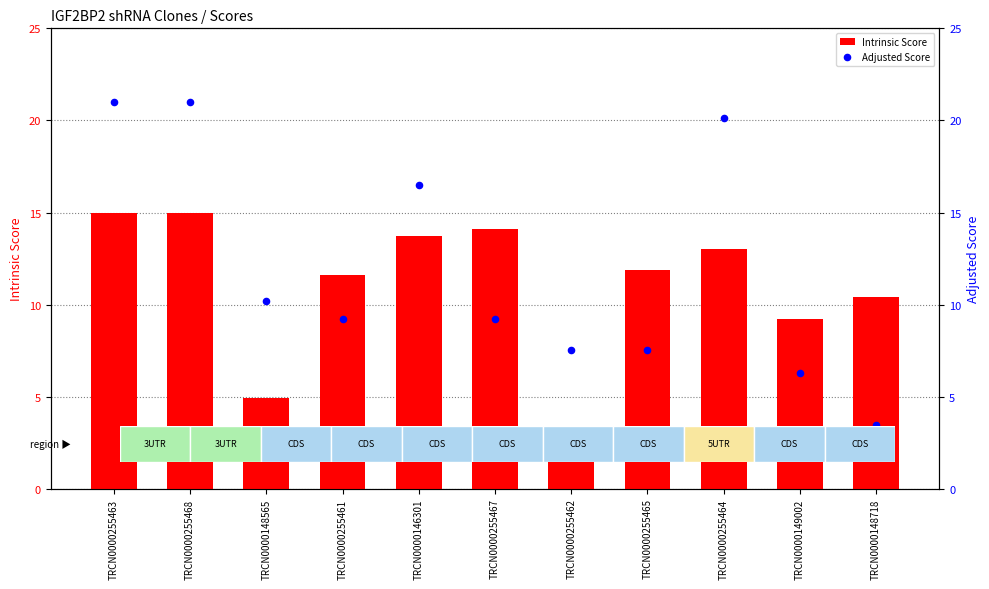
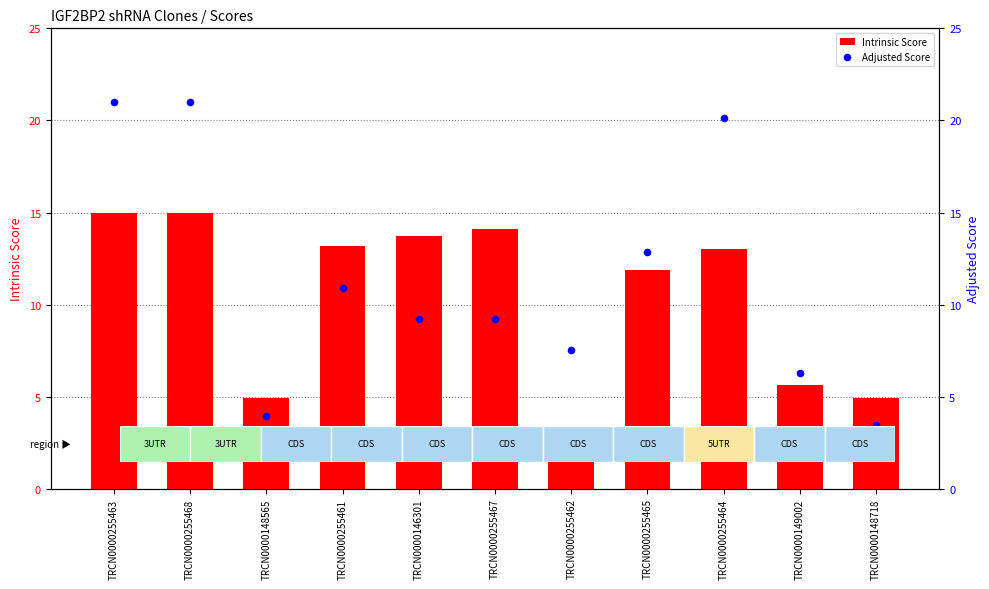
IGF2BP2 shRNA Clones / Scores, Intrinsic Score, TRCN0000255461: 11.6 -> 13.2
IGF2BP2 shRNA Clones / Scores, Intrinsic Score, TRCN0000149002: 9.2 -> 5.6
IGF2BP2 shRNA Clones / Scores, Intrinsic Score, TRCN0000148718: 10.4 -> 5.0
IGF2BP2 shRNA Clones / Scores, Adjusted Score, TRCN0000148565: 10.2 -> 4.0
IGF2BP2 shRNA Clones / Scores, Adjusted Score, TRCN0000255461: 9.2 -> 10.9
IGF2BP2 shRNA Clones / Scores, Adjusted Score, TRCN0000146301: 16.5 -> 9.2
IGF2BP2 shRNA Clones / Scores, Adjusted Score, TRCN0000255465: 7.6 -> 12.9
